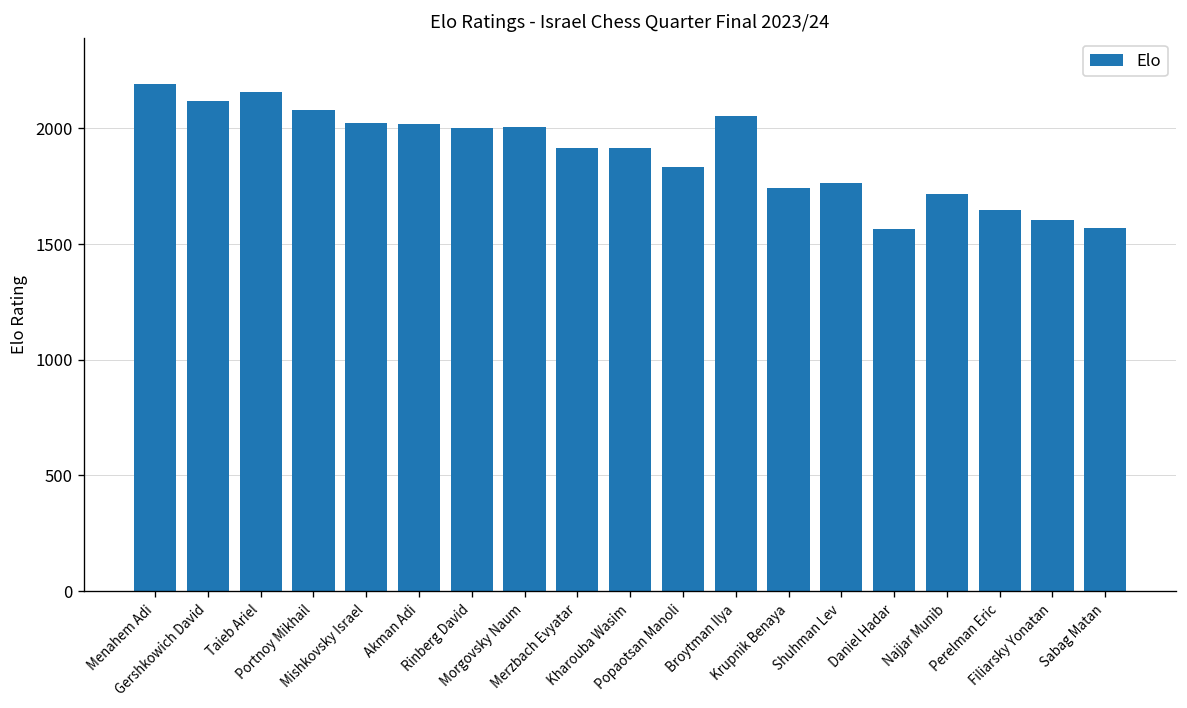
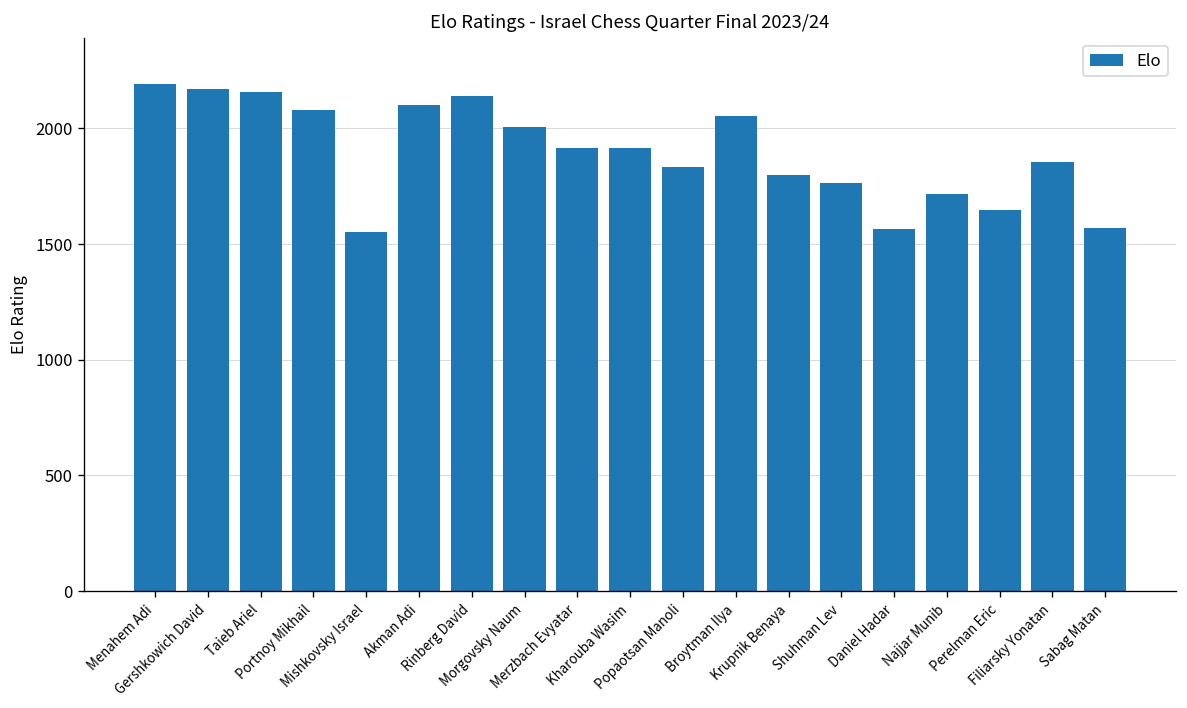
Gershkowich David: 2120 -> 2170
Mishkovsky Israel: 2020 -> 1550
Akman Adi: 2020 -> 2100
Rinberg David: 2000 -> 2140
Krupnik Benaya: 1740 -> 1800
Filiarsky Yonatan: 1610 -> 1850
